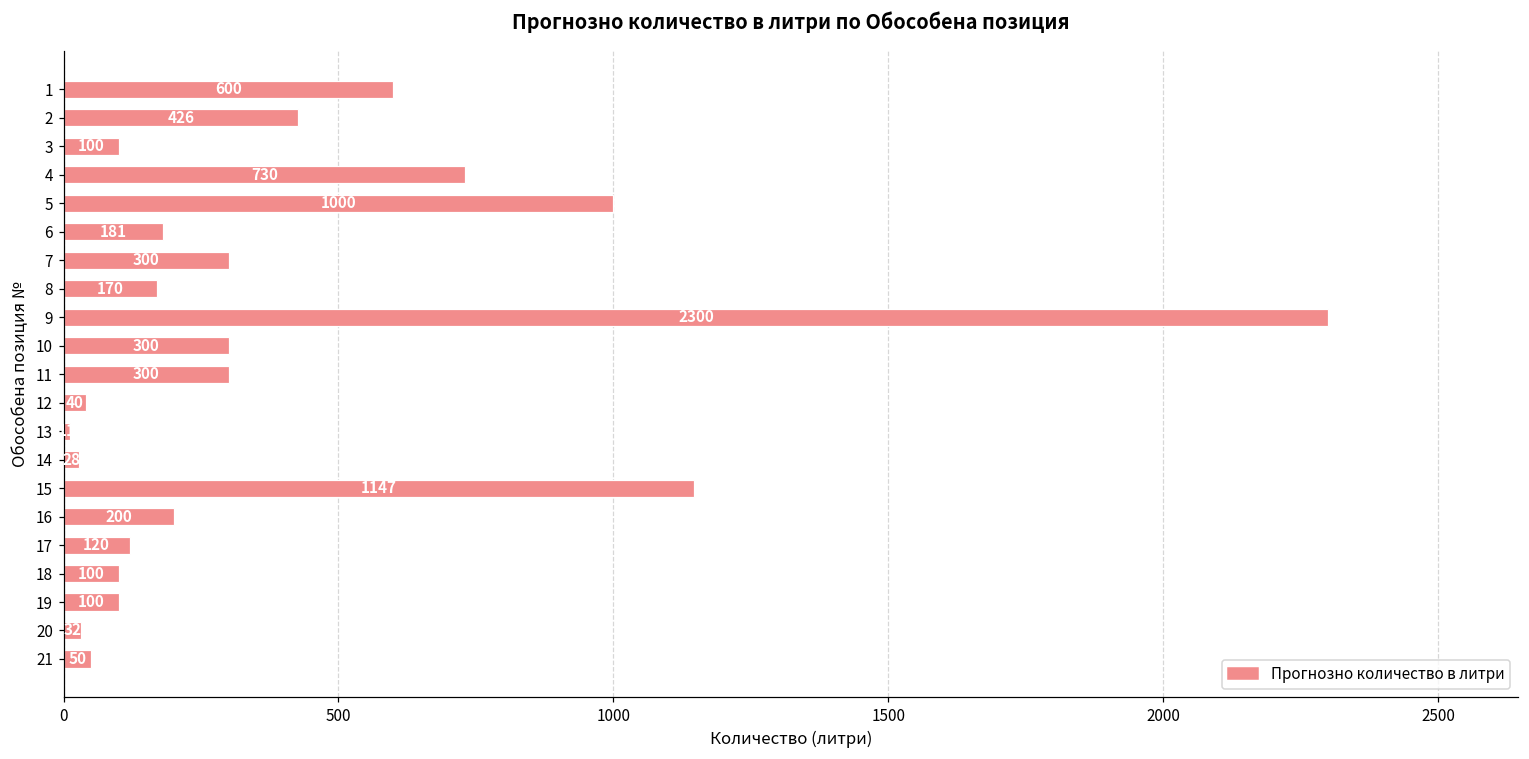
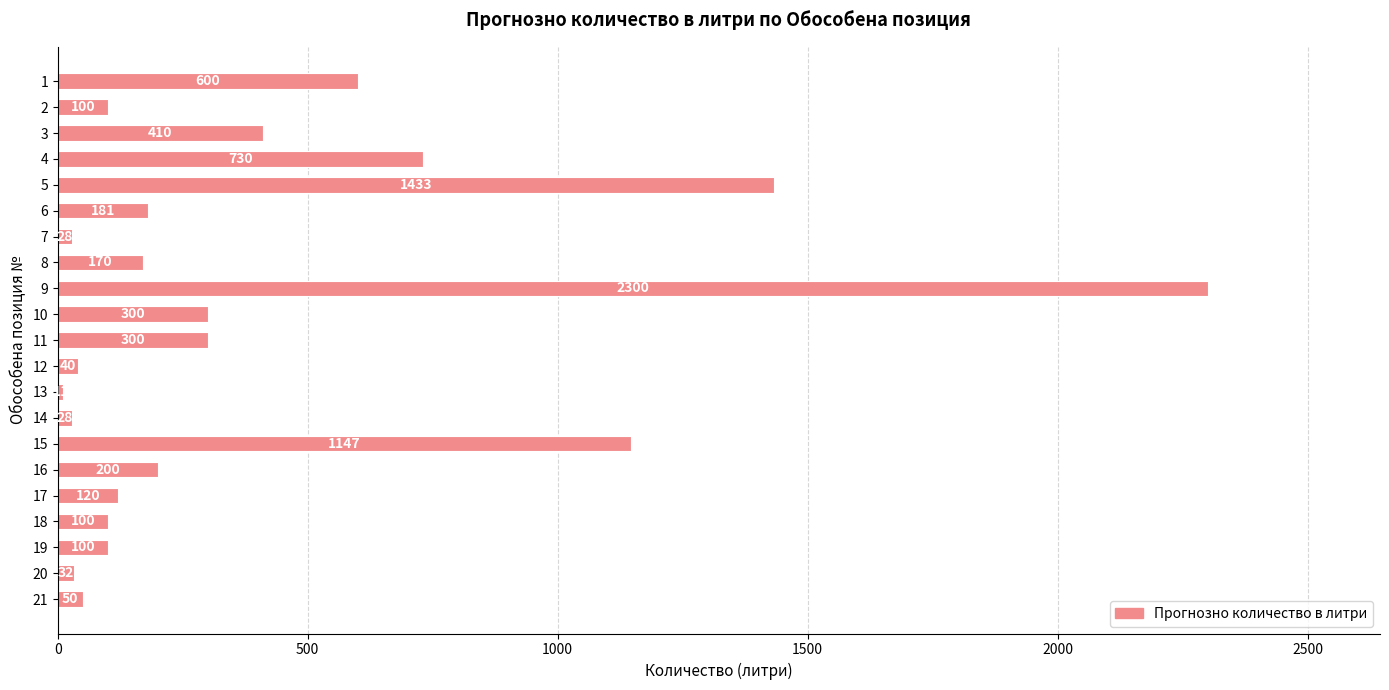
2: 426 -> 100
3: 100 -> 410
5: 1000 -> 1433
7: 300 -> 28
